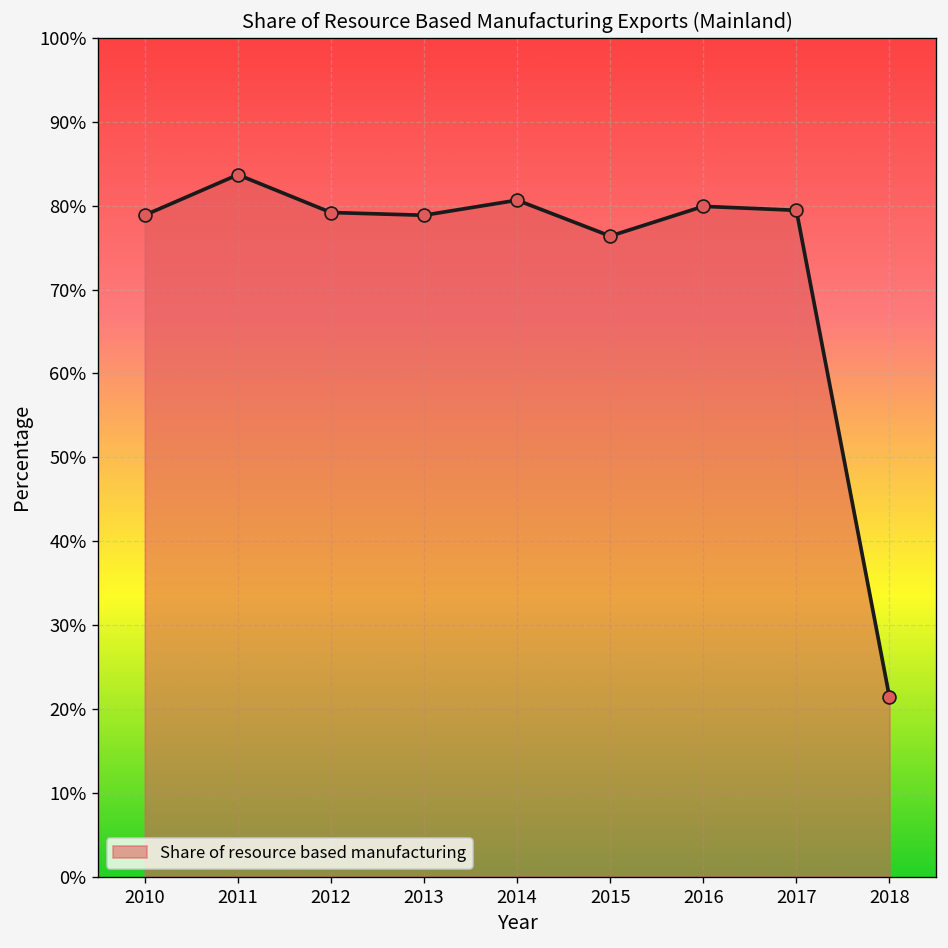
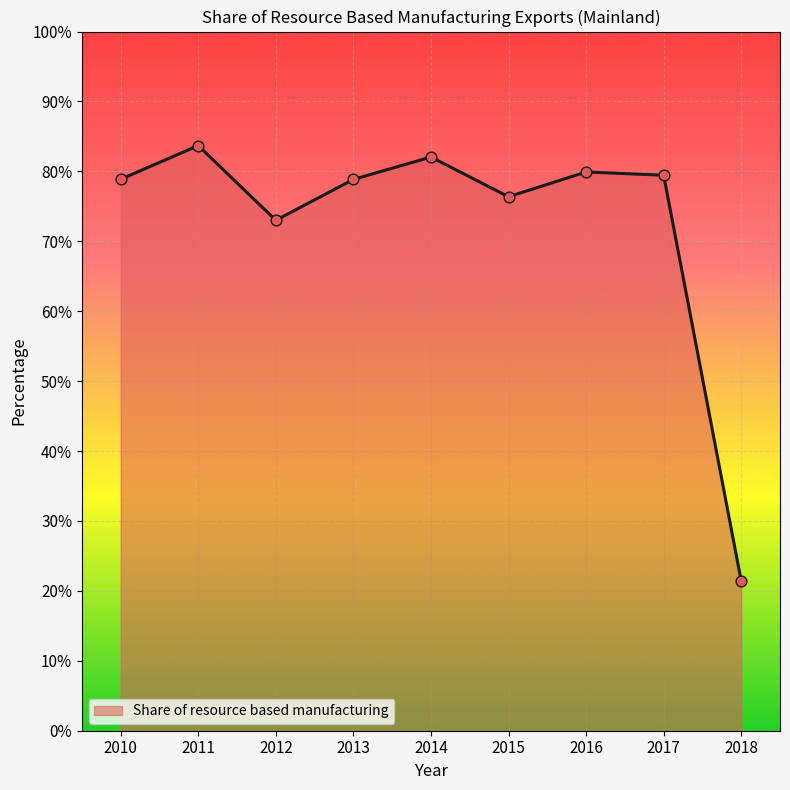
2012: 79% -> 73%
2014: 81% -> 82%
